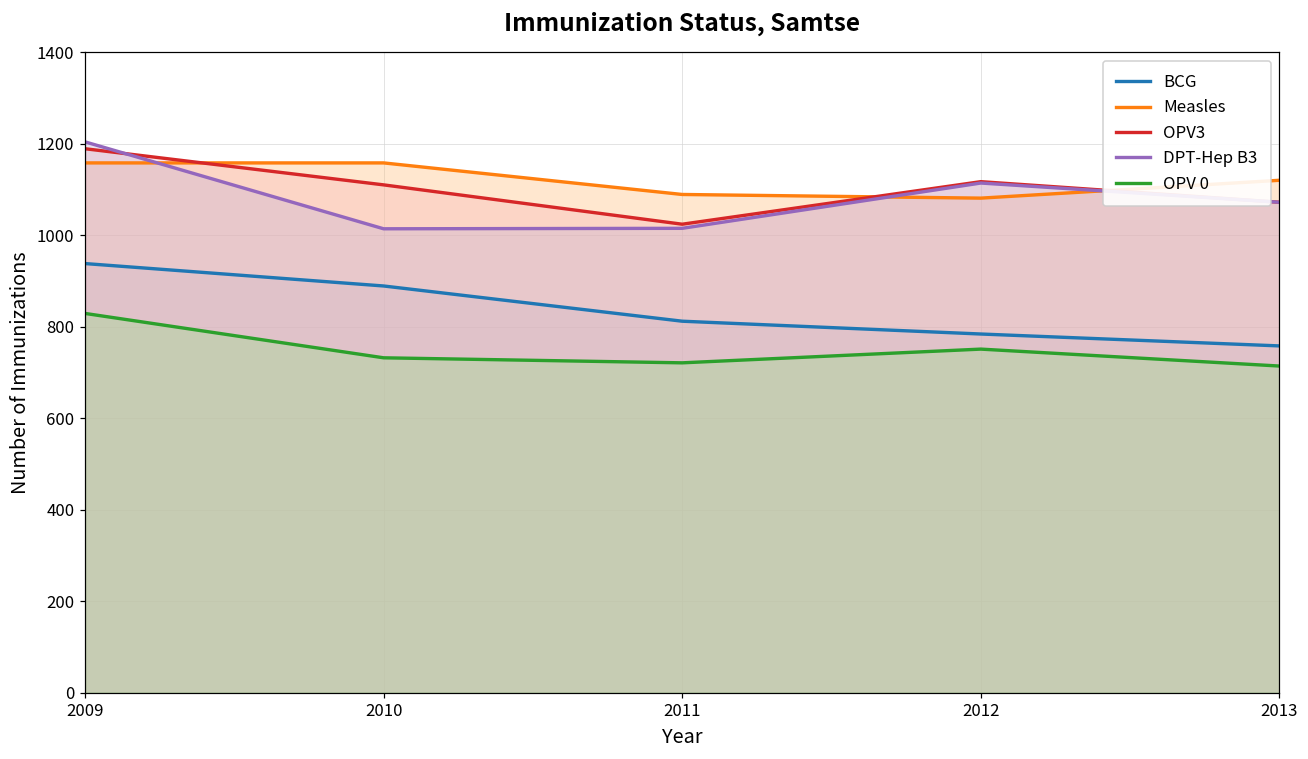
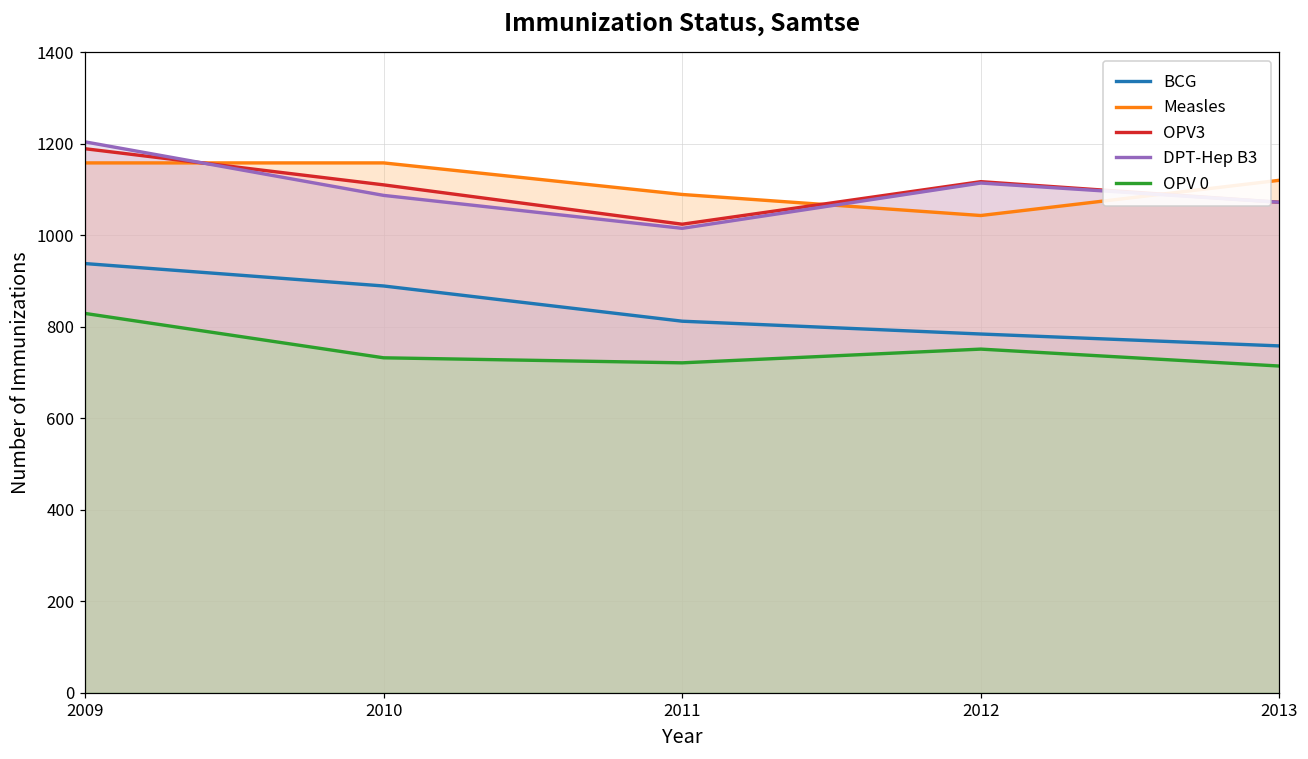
DPT-Hep B3, 2010: 1010 -> 1090
Measles, 2012: 1080 -> 1040
